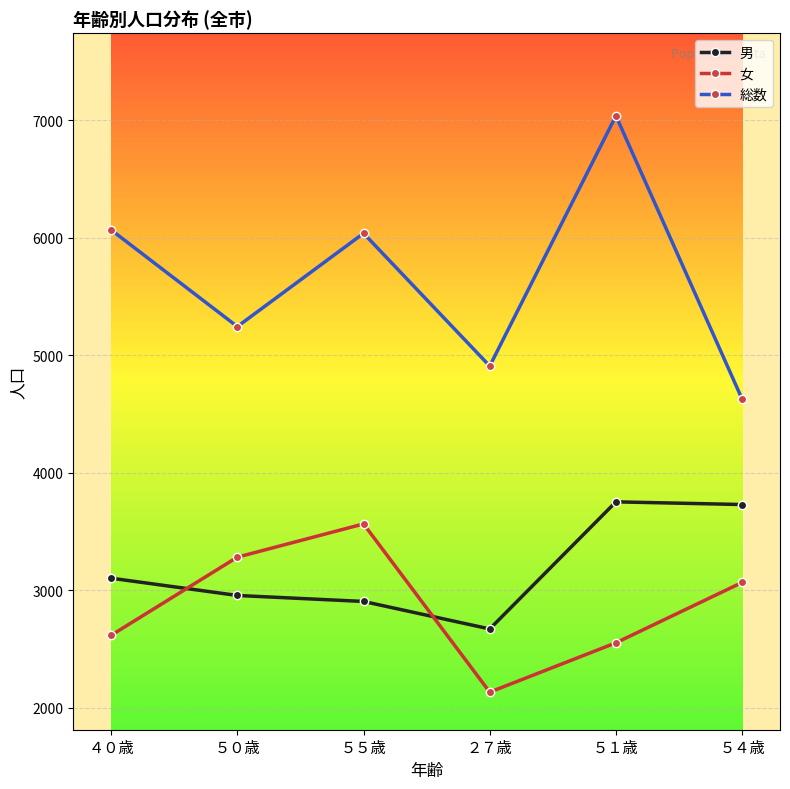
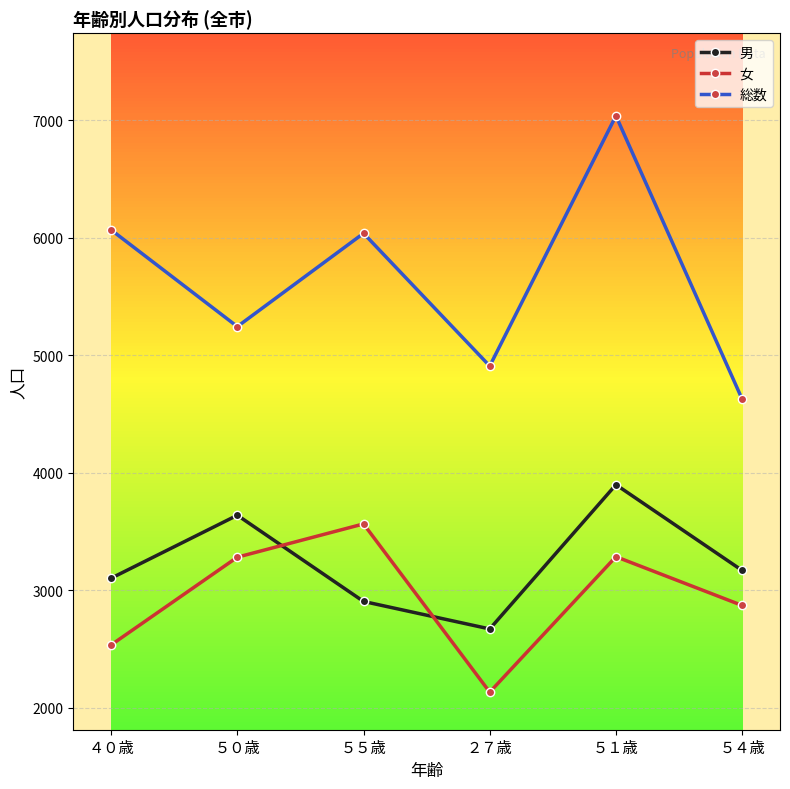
女, ４０歳: 2620 -> 2540
男, ５０歳: 2960 -> 3640
男, ５１歳: 3750 -> 3900
女, ５１歳: 2550 -> 3290
男, ５４歳: 3730 -> 3170
女, ５４歳: 3070 -> 2870
